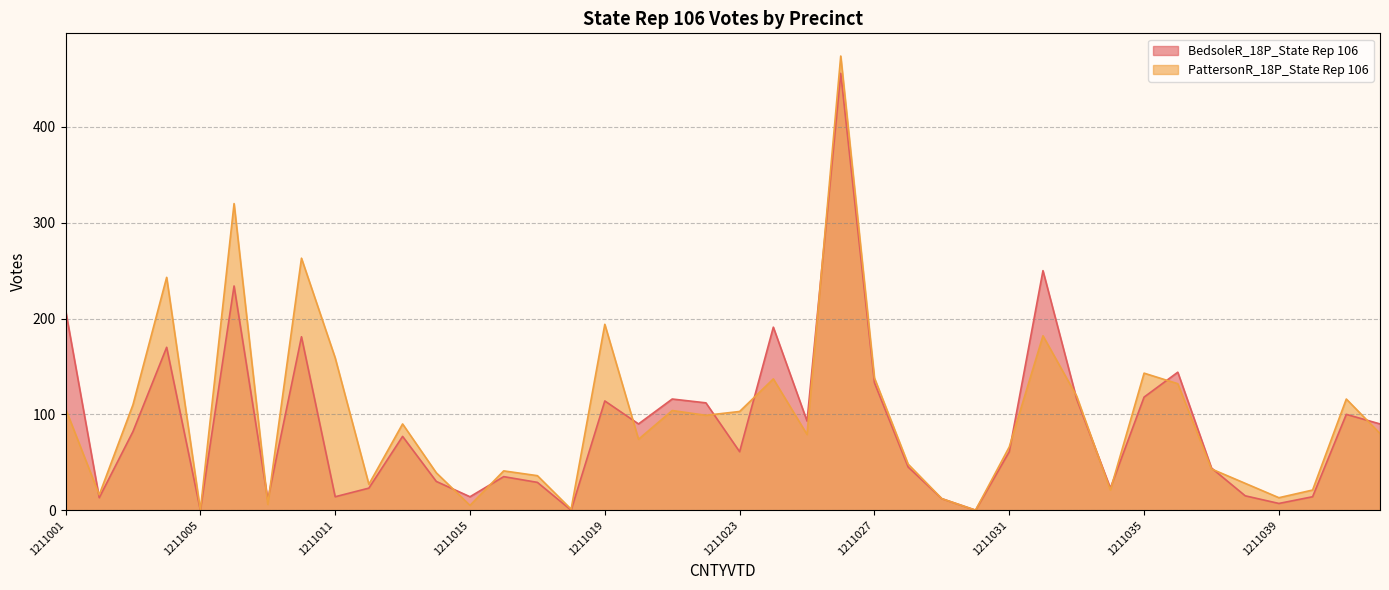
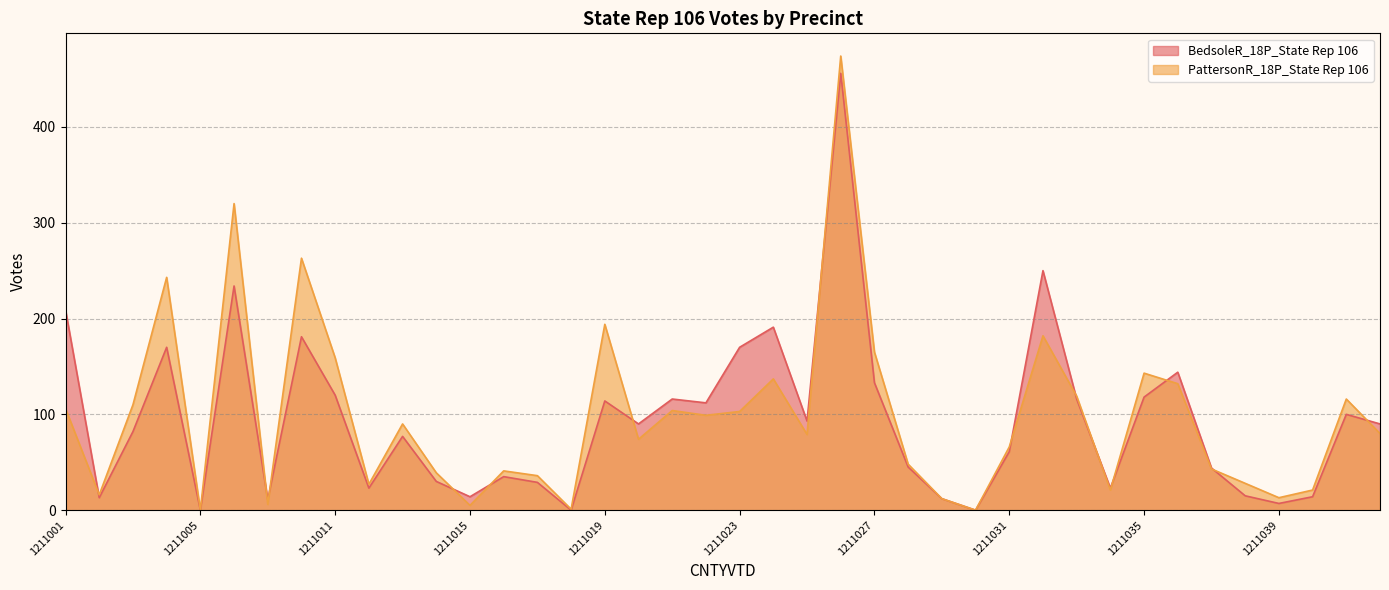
BedsoleR_18P_State Rep 106, 1211011: 10 -> 120
BedsoleR_18P_State Rep 106, 1211023: 60 -> 170
PattersonR_18P_State Rep 106, 1211027: 140 -> 170
